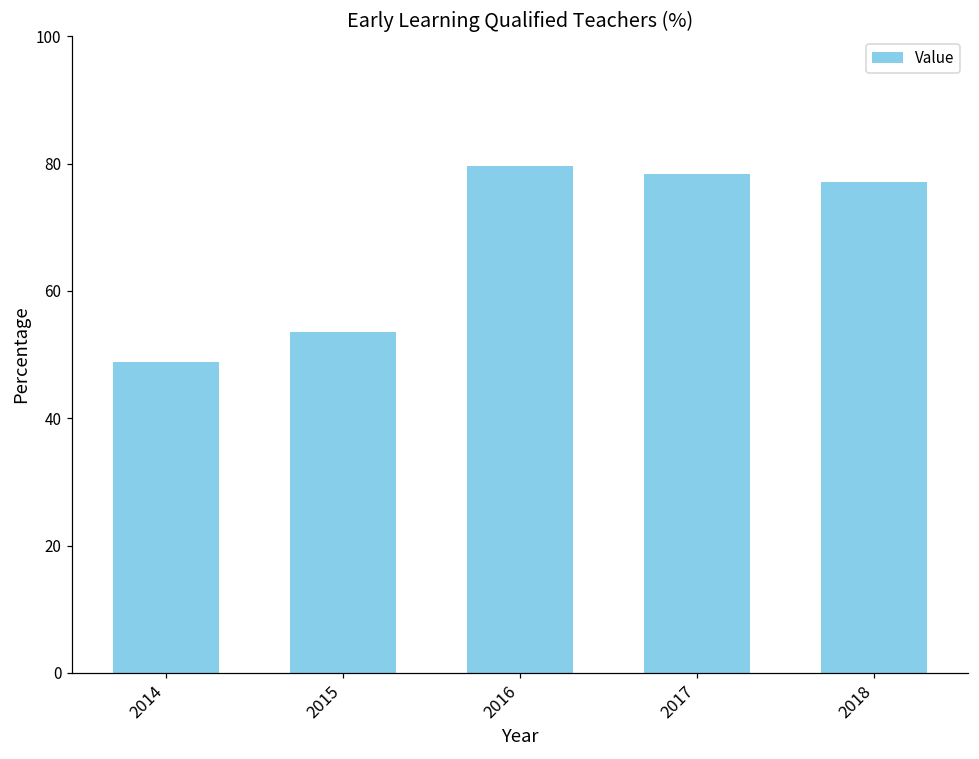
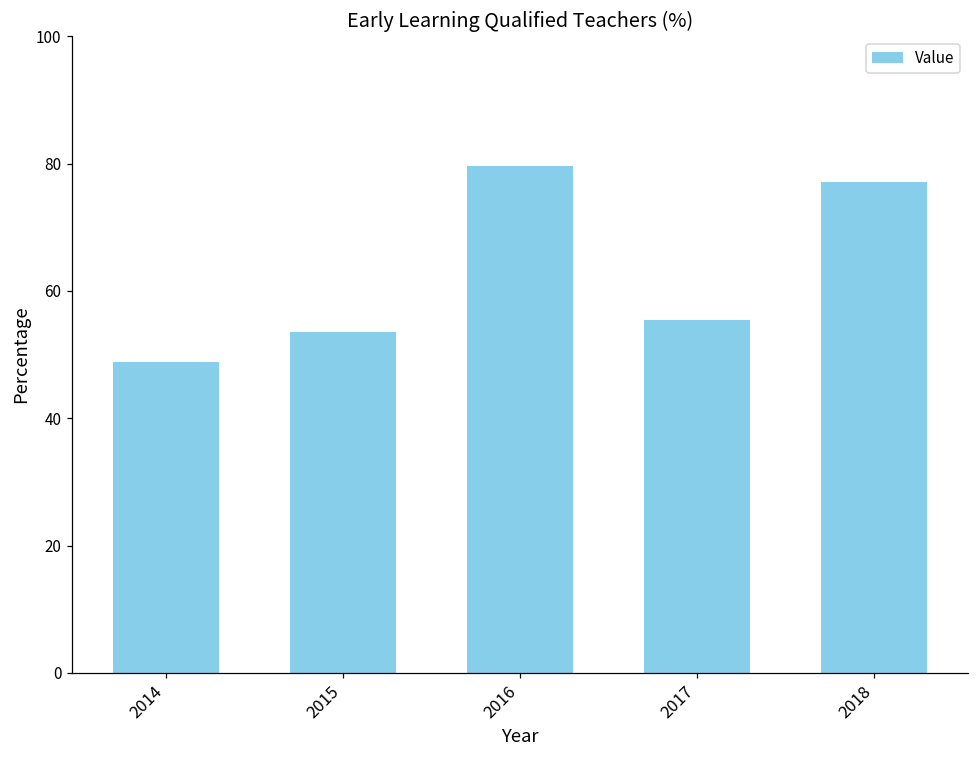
2017: 78 -> 55
